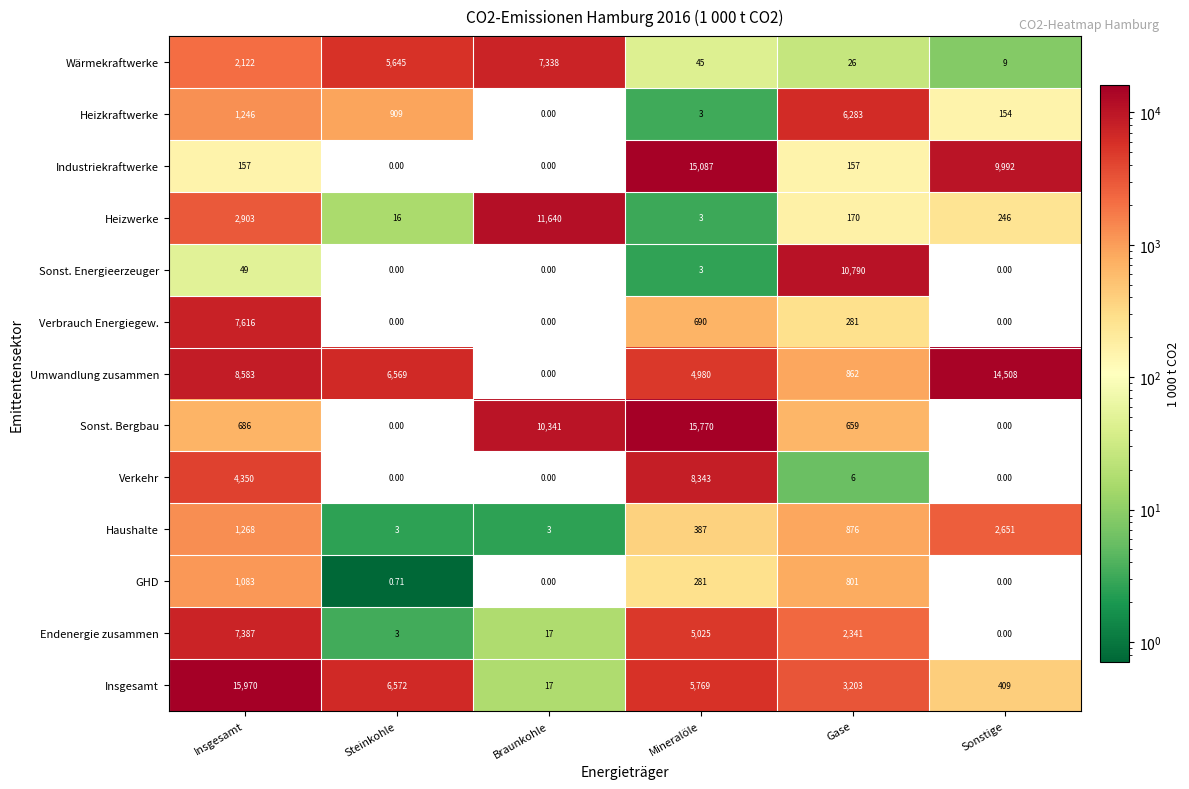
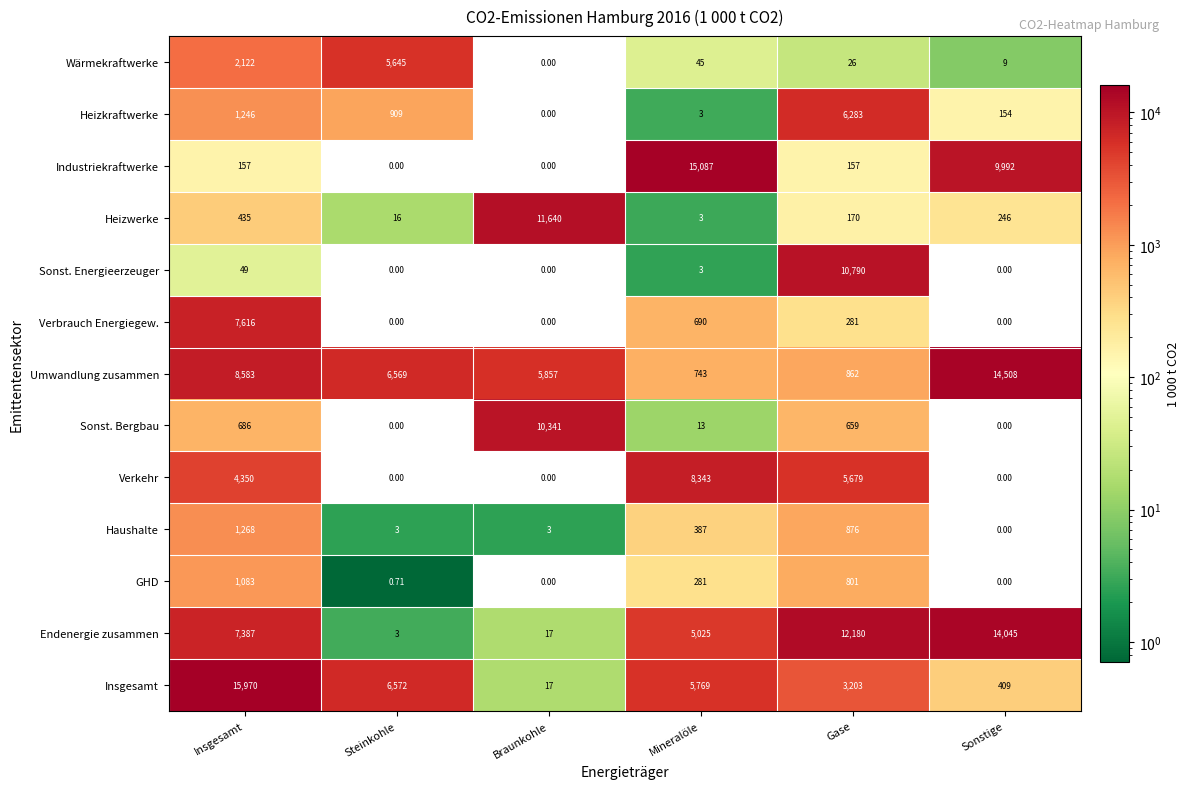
Wärmekraftwerke, Braunkohle: 7,338 -> 0.00
Heizwerke, Insgesamt: 2,903 -> 435
Umwandlung zusammen, Braunkohle: 0.00 -> 5,857
Umwandlung zusammen, Mineralöle: 4,980 -> 743
Sonst. Bergbau, Mineralöle: 15,770 -> 13
Verkehr, Gase: 6 -> 5,679
Haushalte, Sonstige: 2,651 -> 0.00
Endenergie zusammen, Gase: 2,341 -> 12,180
Endenergie zusammen, Sonstige: 0.00 -> 14,045
